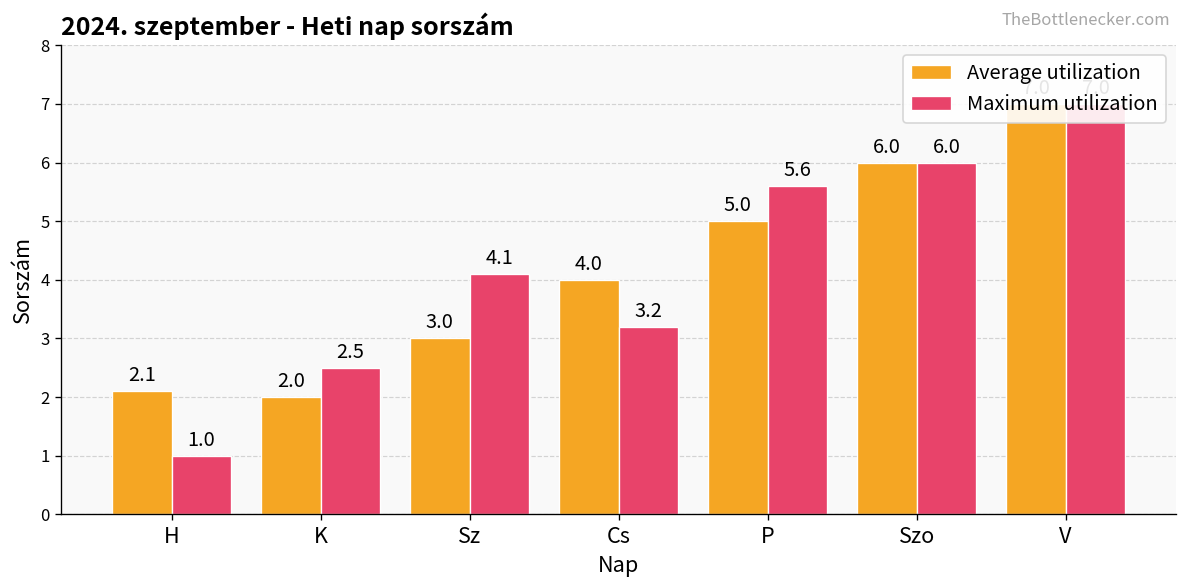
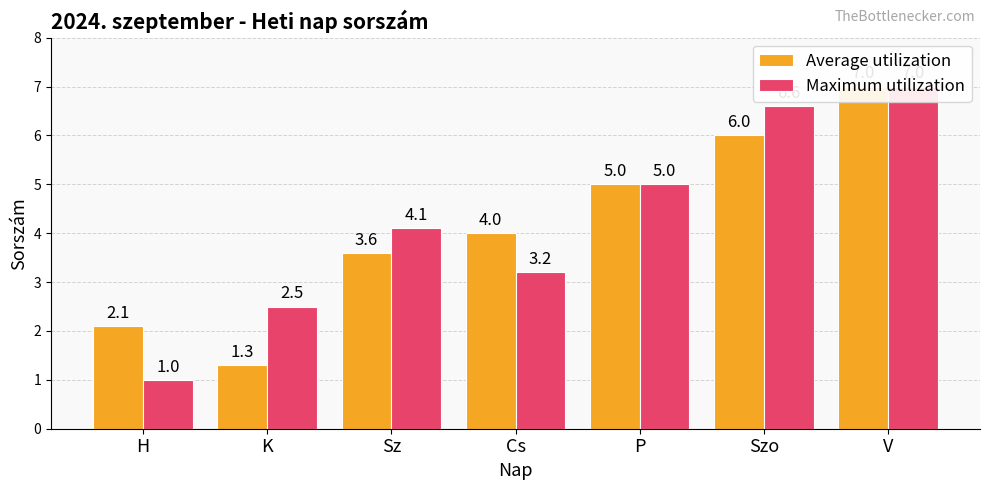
Average utilization, K: 2.0 -> 1.3
Average utilization, Sz: 3.0 -> 3.6
Maximum utilization, P: 5.6 -> 5.0
Maximum utilization, Szo: 6.0 -> 6.6
